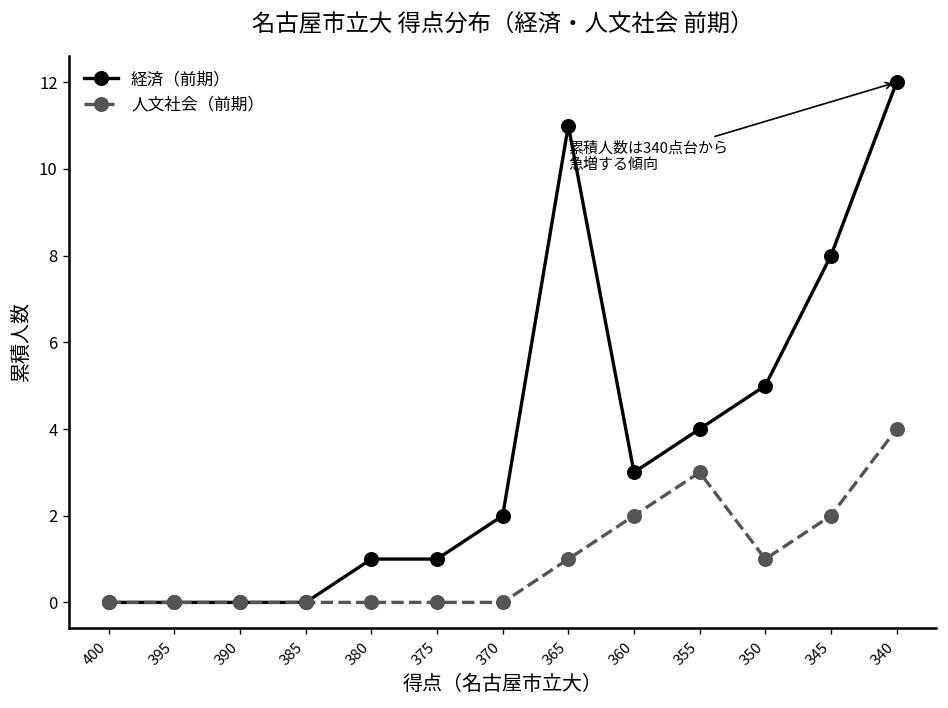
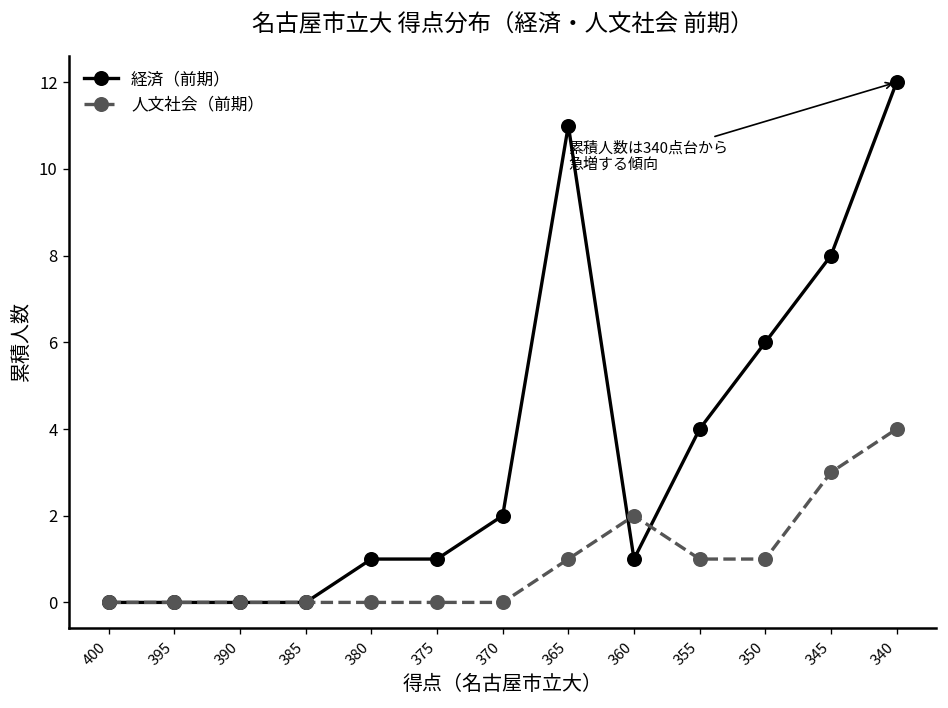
経済（前期）, 360: 3 -> 1
人文社会（前期）, 355: 3 -> 1
経済（前期）, 350: 5 -> 6
人文社会（前期）, 345: 2 -> 3
